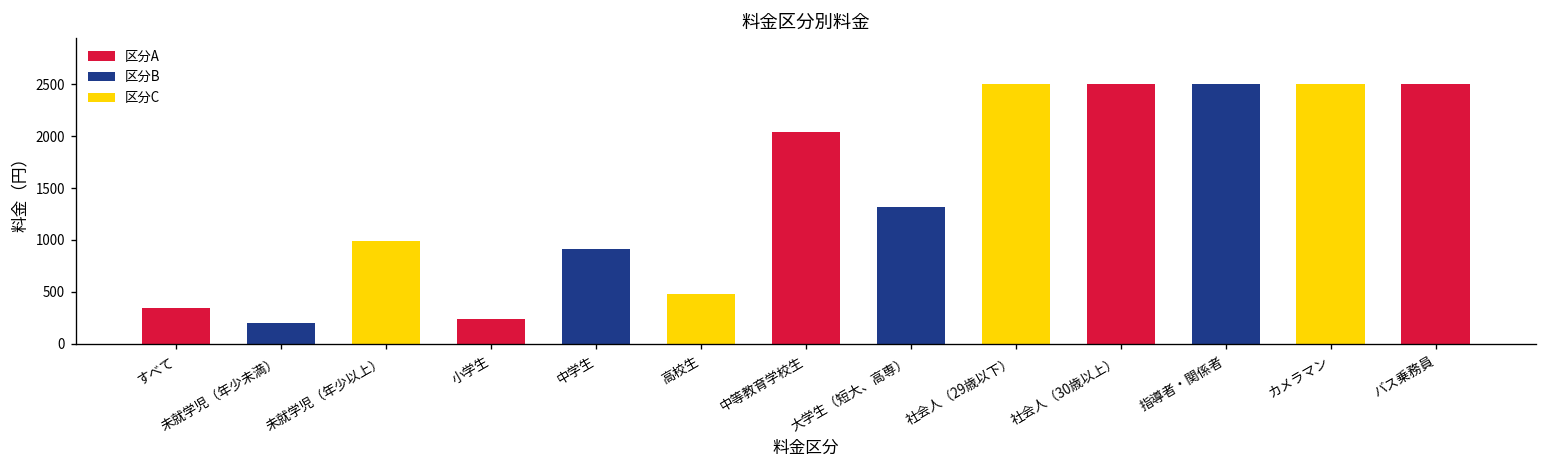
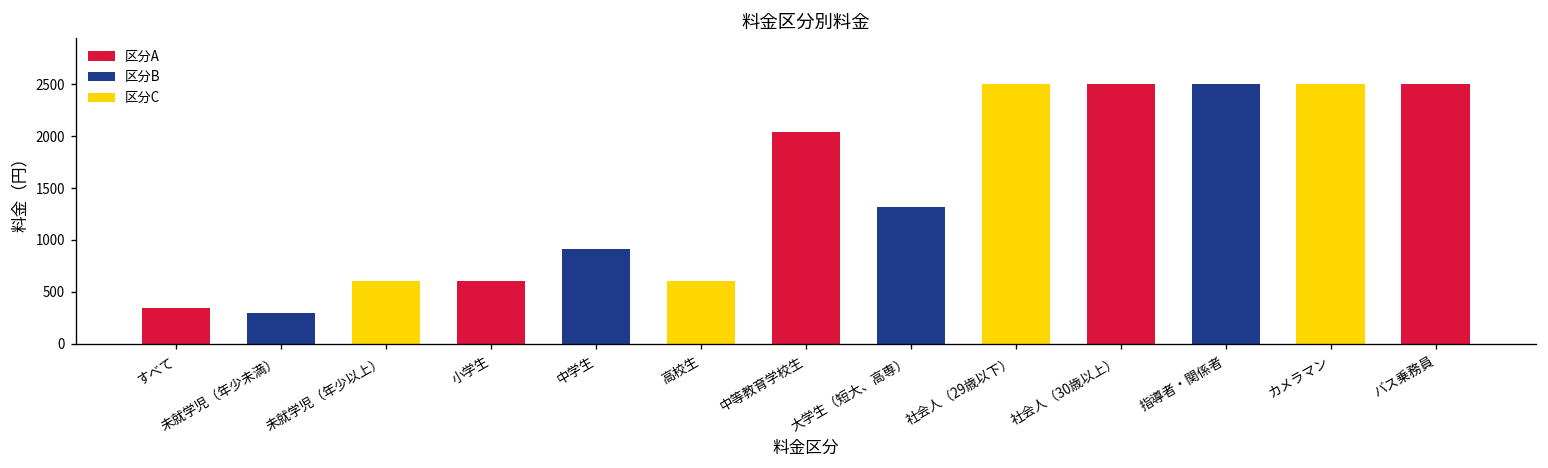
未就学児（年少未満）: 200 -> 300
未就学児（年少以上）: 1000 -> 600
小学生: 200 -> 600
高校生: 500 -> 600
